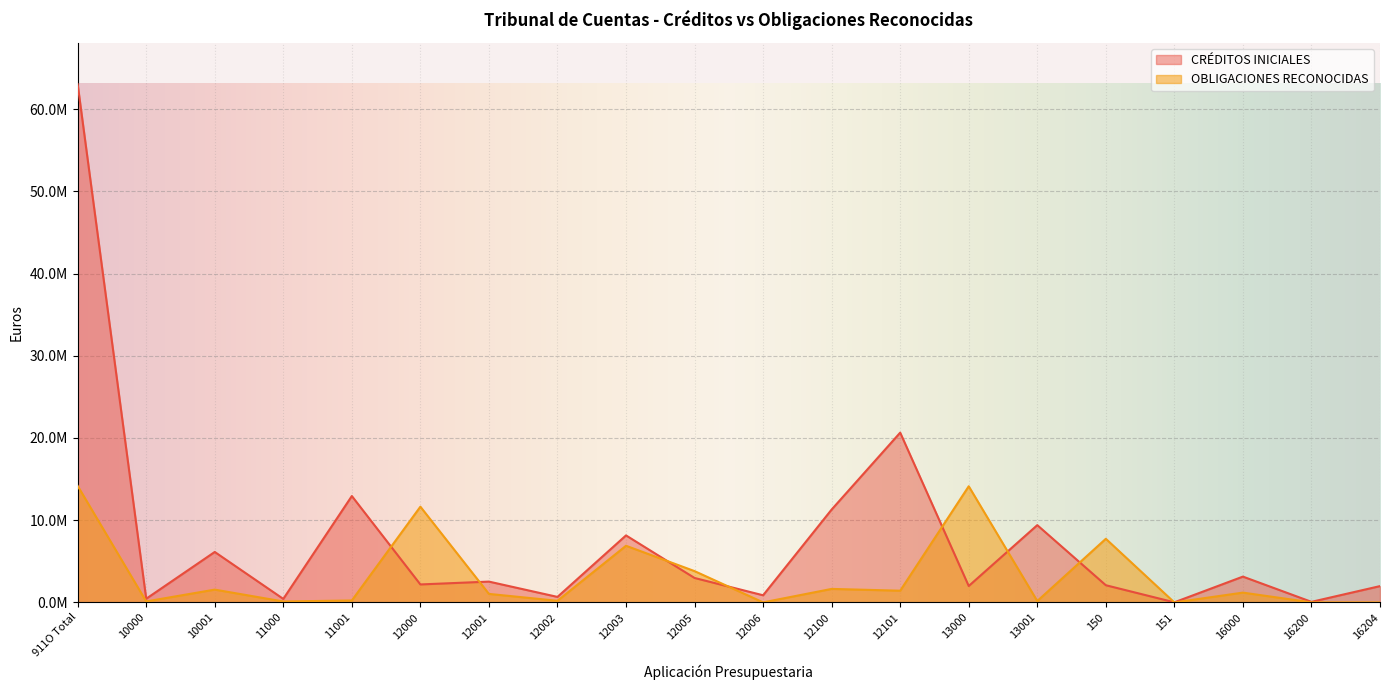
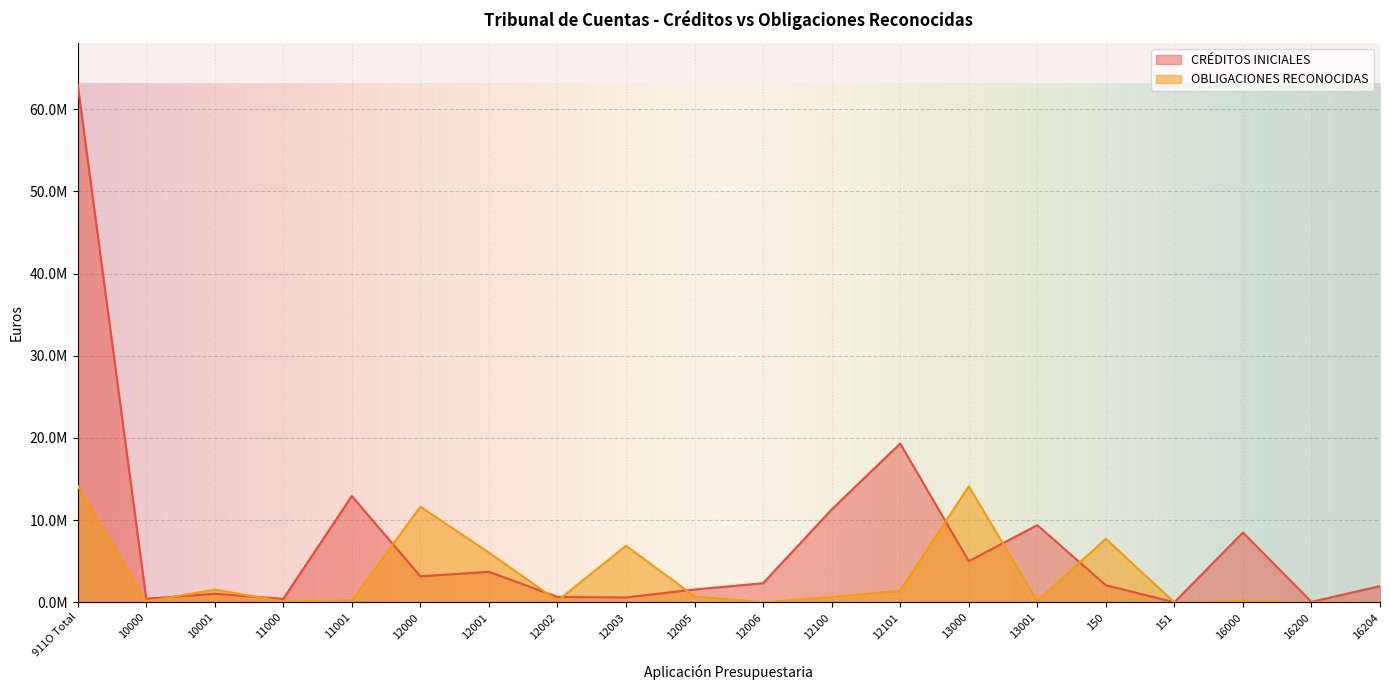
CRÉDITOS INICIALES, 10001: 6000000 -> 1000000
CRÉDITOS INICIALES, 12000: 2000000 -> 3000000
CRÉDITOS INICIALES, 12001: 3000000 -> 4000000
OBLIGACIONES RECONOCIDAS, 12001: 1000000 -> 6000000
CRÉDITOS INICIALES, 12003: 8000000 -> 1000000
CRÉDITOS INICIALES, 12005: 3000000 -> 2000000
OBLIGACIONES RECONOCIDAS, 12005: 4000000 -> 1000000
CRÉDITOS INICIALES, 12006: 1000000 -> 2000000
OBLIGACIONES RECONOCIDAS, 12100: 2000000 -> 1000000
CRÉDITOS INICIALES, 12101: 21000000 -> 19000000
CRÉDITOS INICIALES, 13000: 2000000 -> 5000000
CRÉDITOS INICIALES, 16000: 3000000 -> 9000000
OBLIGACIONES RECONOCIDAS, 16000: 1000000 -> 0
